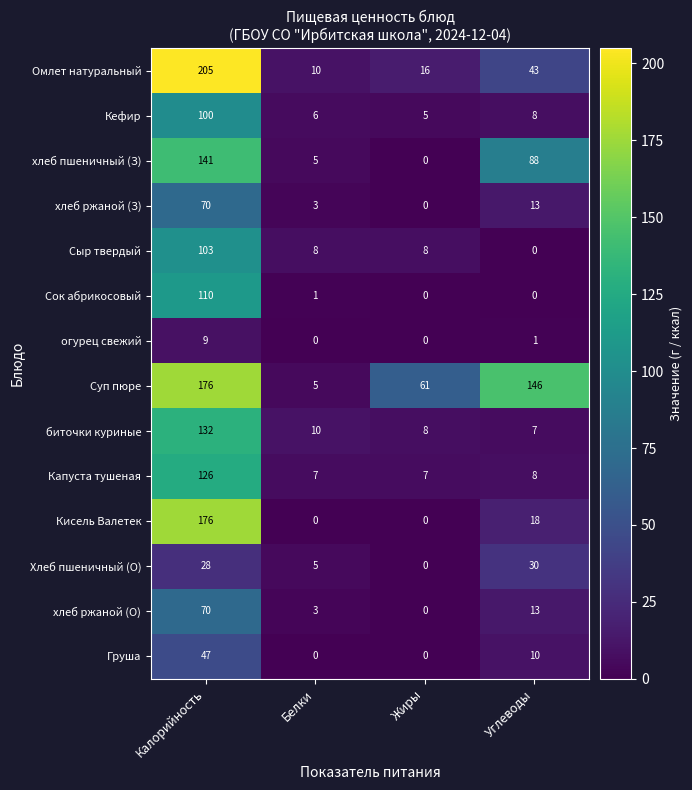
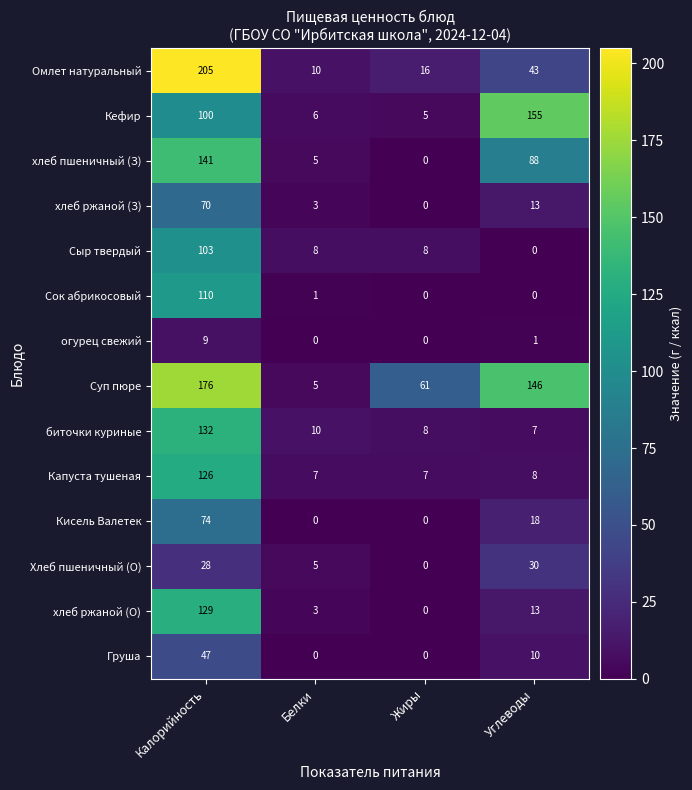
Кефир, Углеводы: 8 -> 155
Кисель Валетек, Калорийность: 176 -> 74
хлеб ржаной (О), Калорийность: 70 -> 129
